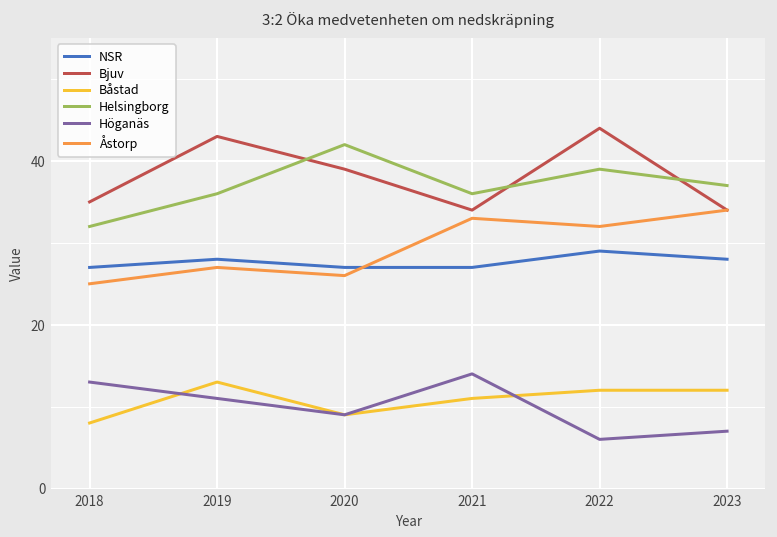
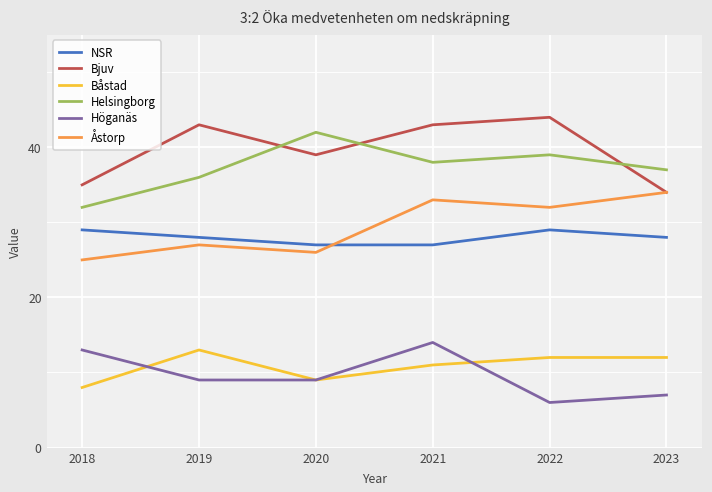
NSR, 2018: 27 -> 29
Höganäs, 2019: 11 -> 9
Bjuv, 2021: 34 -> 43
Helsingborg, 2021: 36 -> 38
